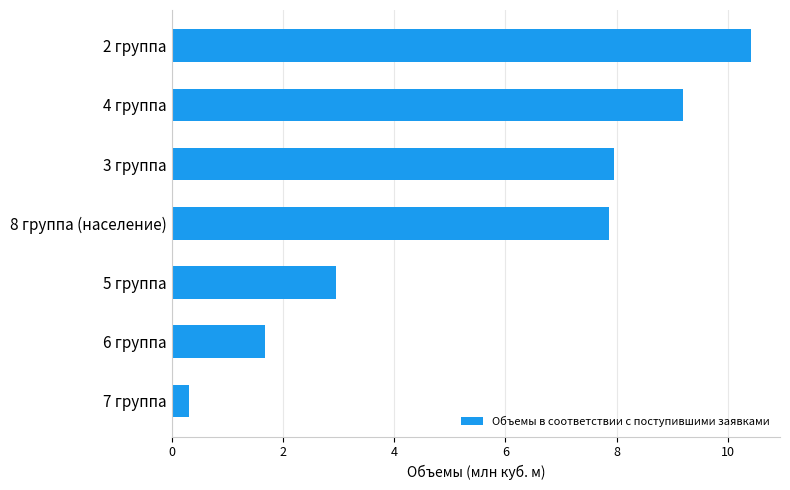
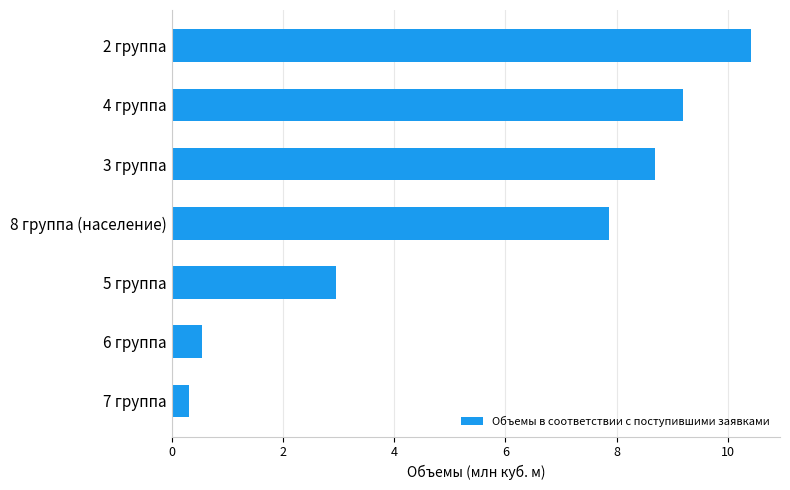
3 группа: 7.9 -> 8.7
6 группа: 1.7 -> 0.6
